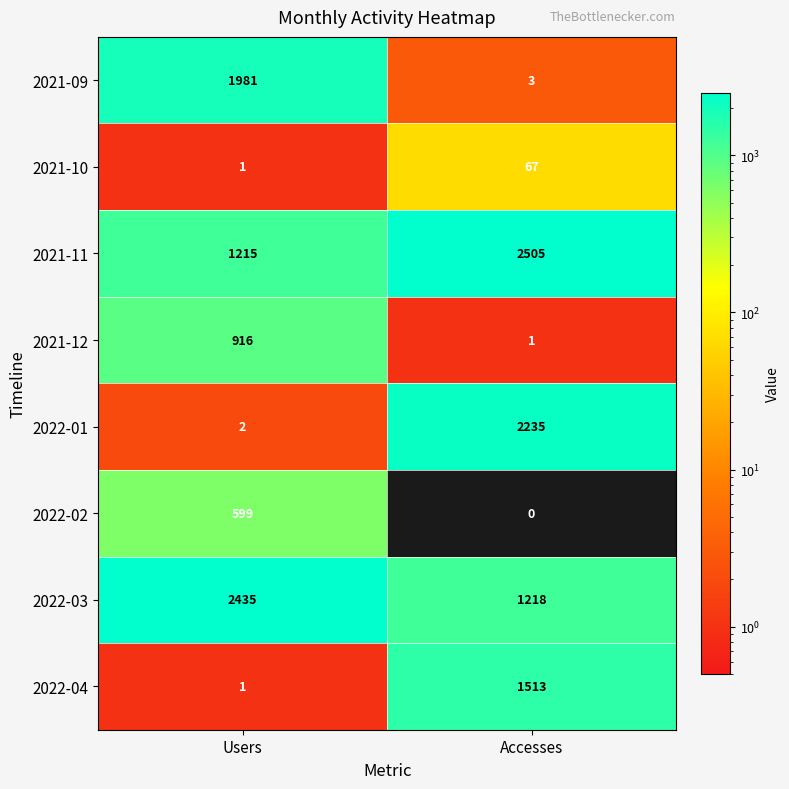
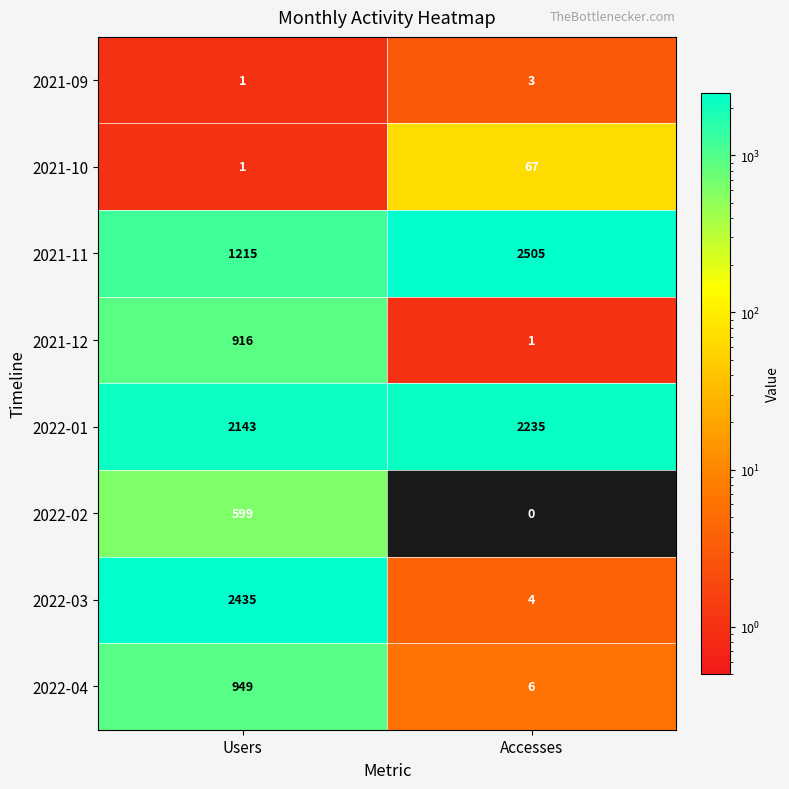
2021-09, Users: 1981 -> 1
2022-01, Users: 2 -> 2143
2022-03, Accesses: 1218 -> 4
2022-04, Users: 1 -> 949
2022-04, Accesses: 1513 -> 6
